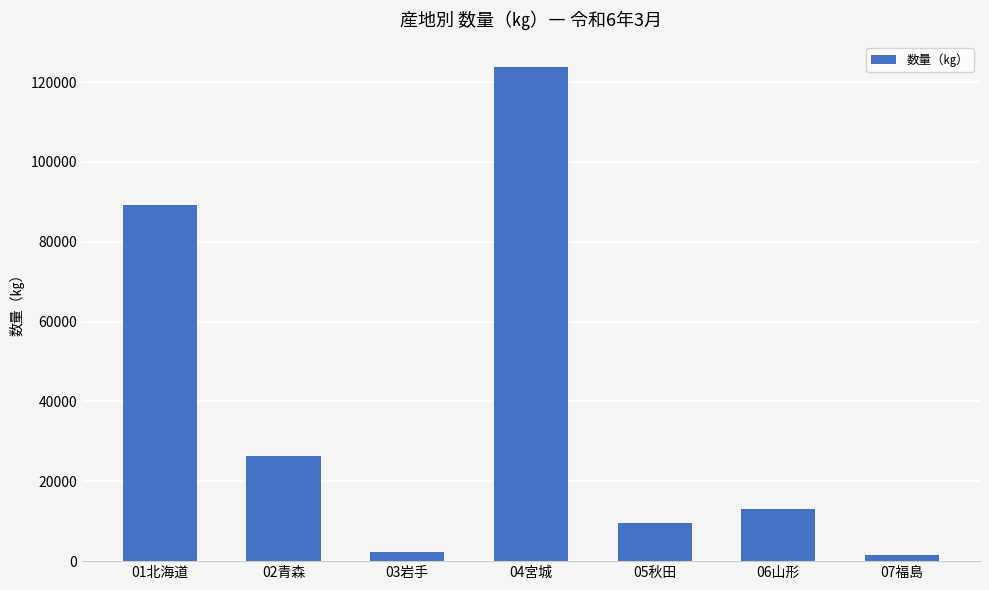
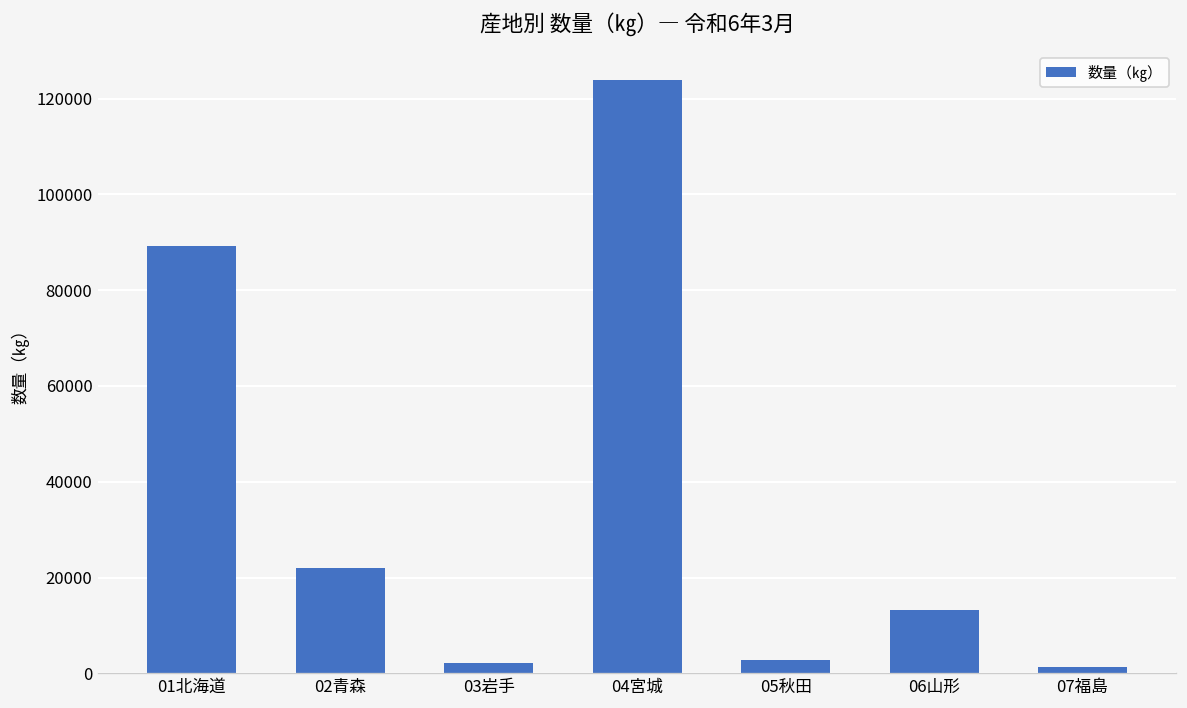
02青森: 26000 -> 22000
05秋田: 9000 -> 3000
